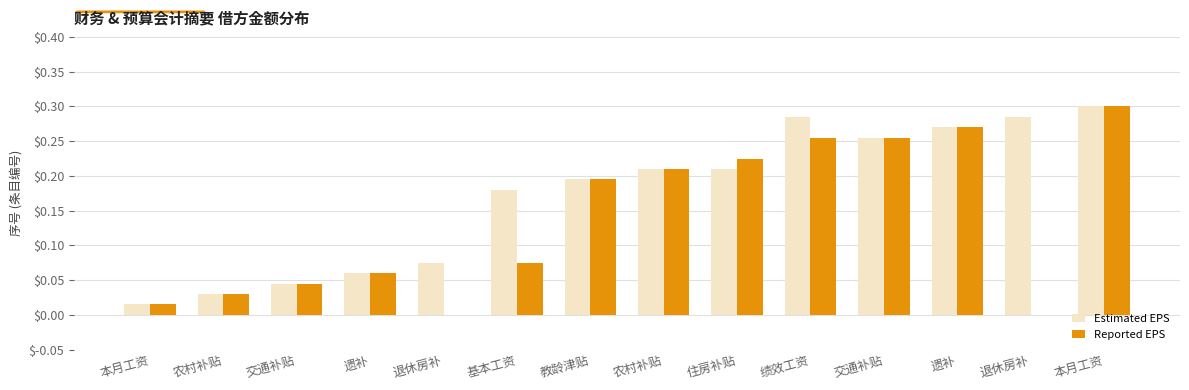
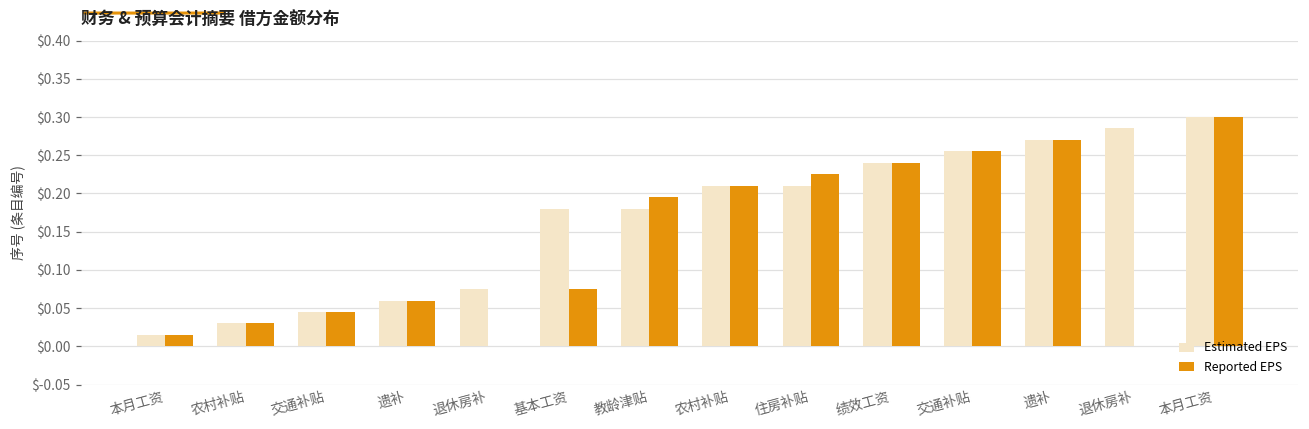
Estimated EPS, 教龄津贴: $0.20 -> $0.18
Estimated EPS, 绩效工资: $0.29 -> $0.24
Reported EPS, 绩效工资: $0.26 -> $0.24
